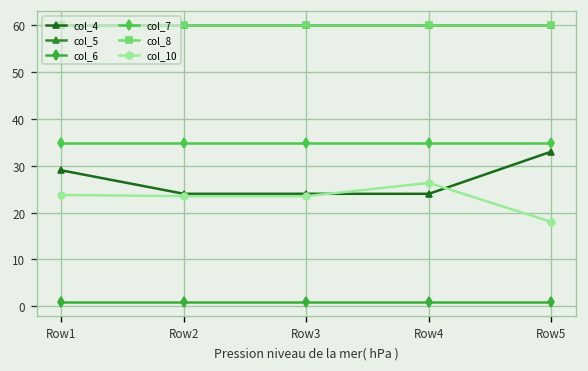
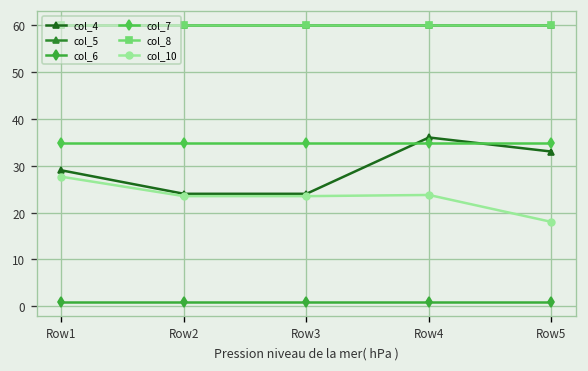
col_10, Row1: 24 -> 28
col_4, Row4: 24 -> 36
col_10, Row4: 26 -> 24
